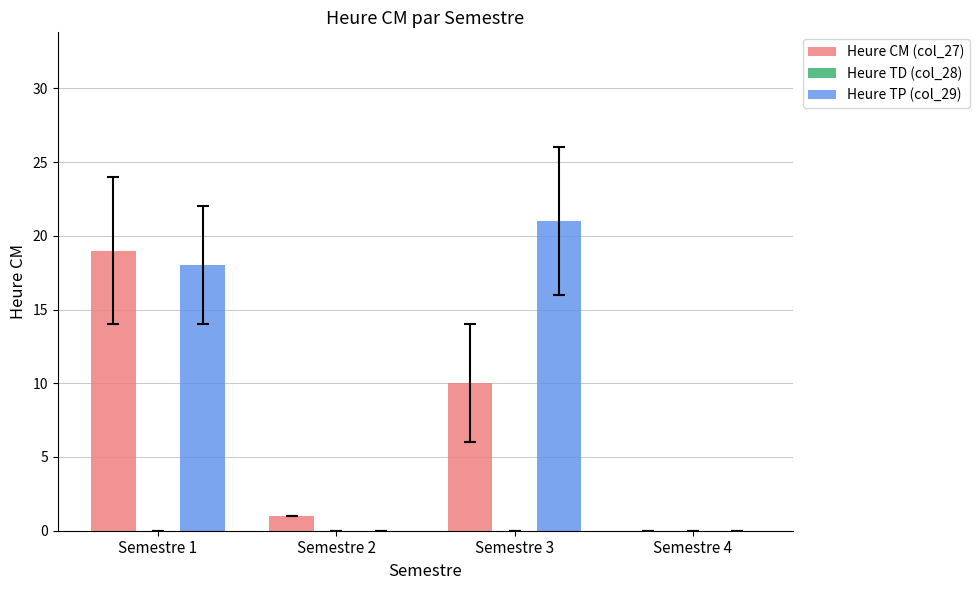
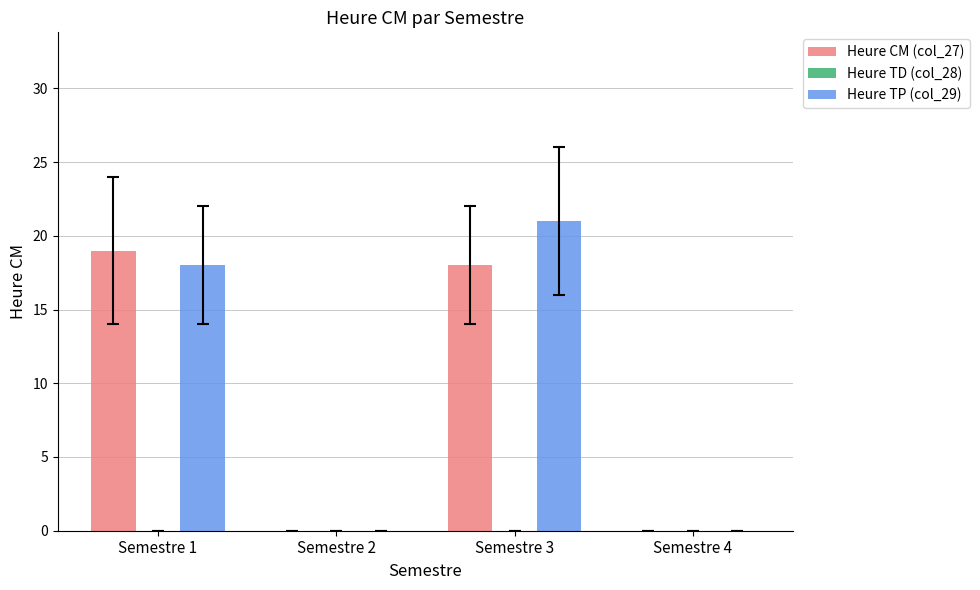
Heure CM (col_27), Semestre 2: 1 -> 0
Heure CM (col_27), Semestre 3: 10 -> 18
